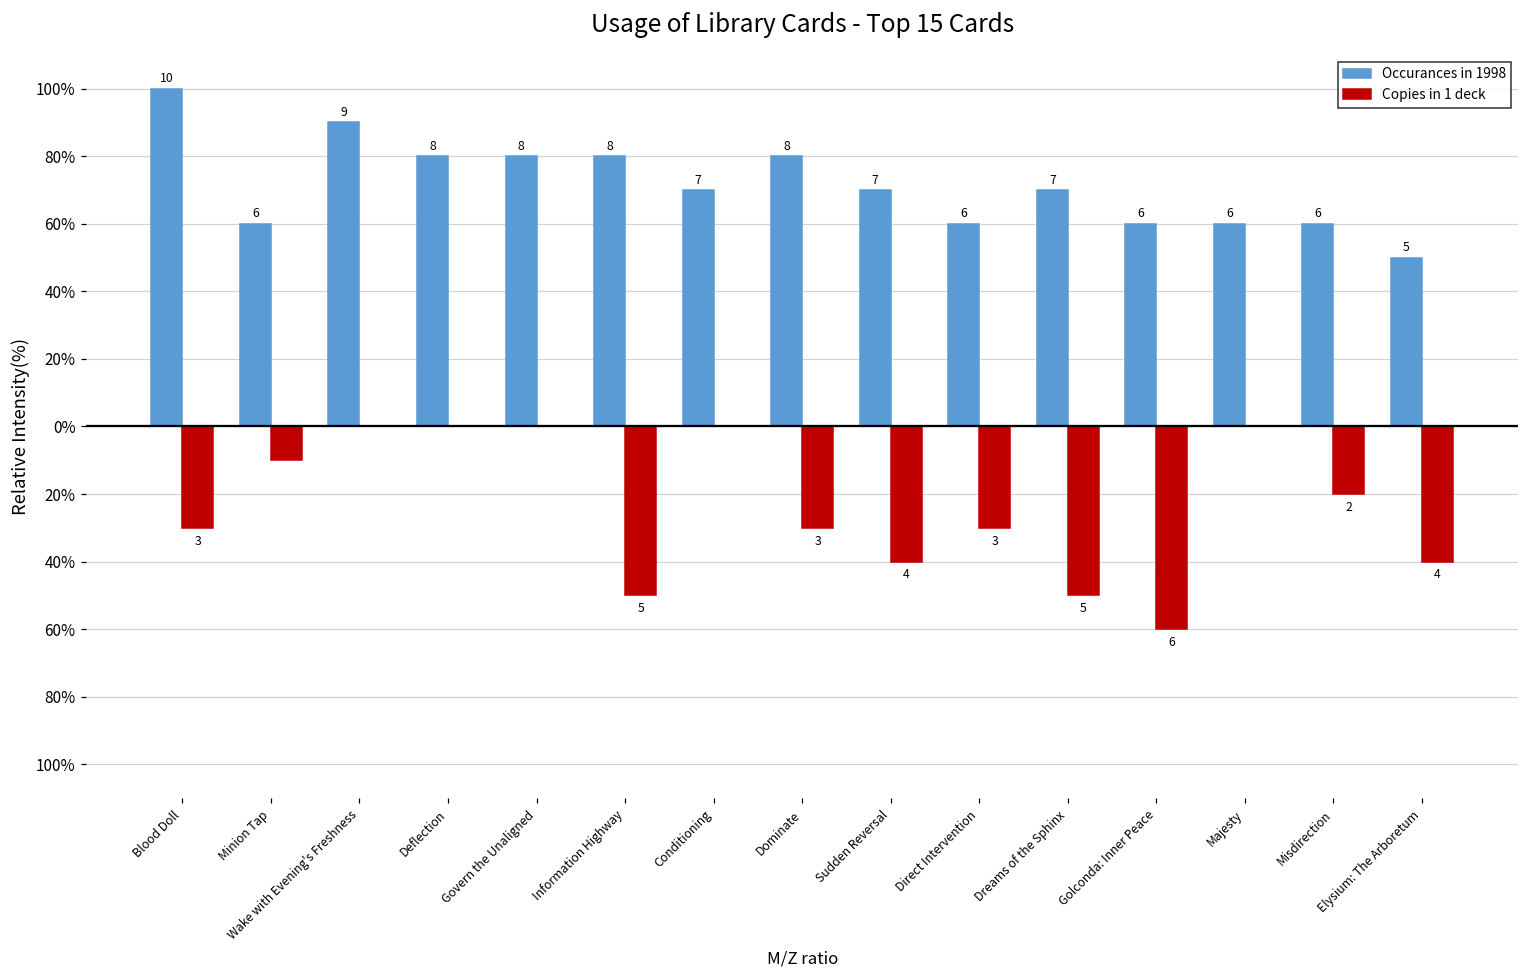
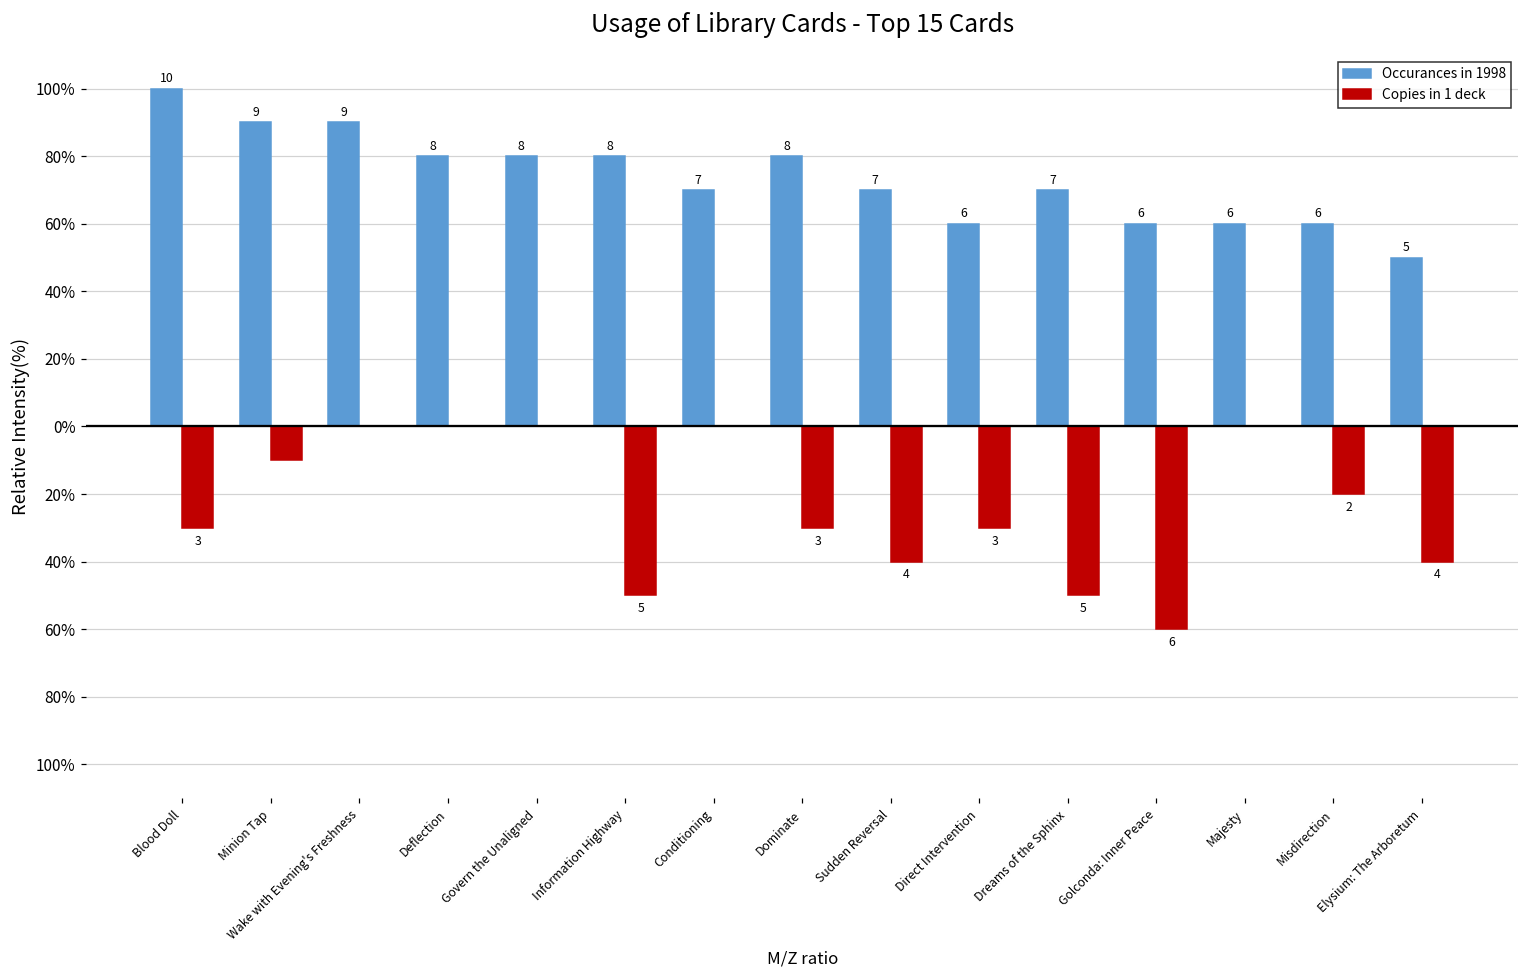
Occurances in 1998, Minion Tap: 6 -> 9
